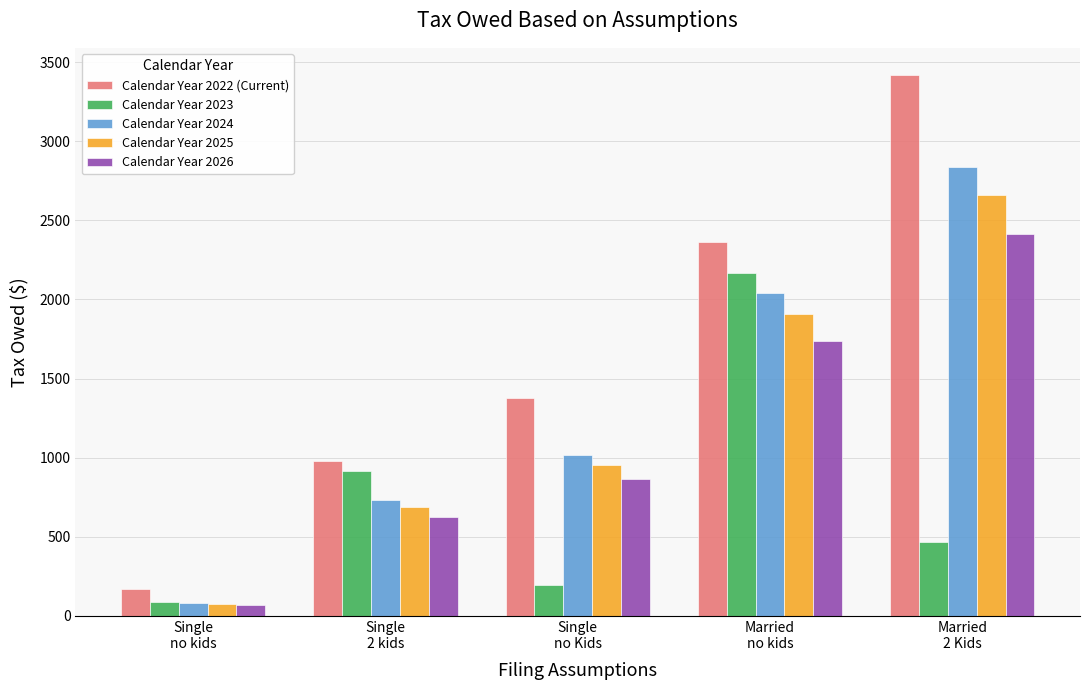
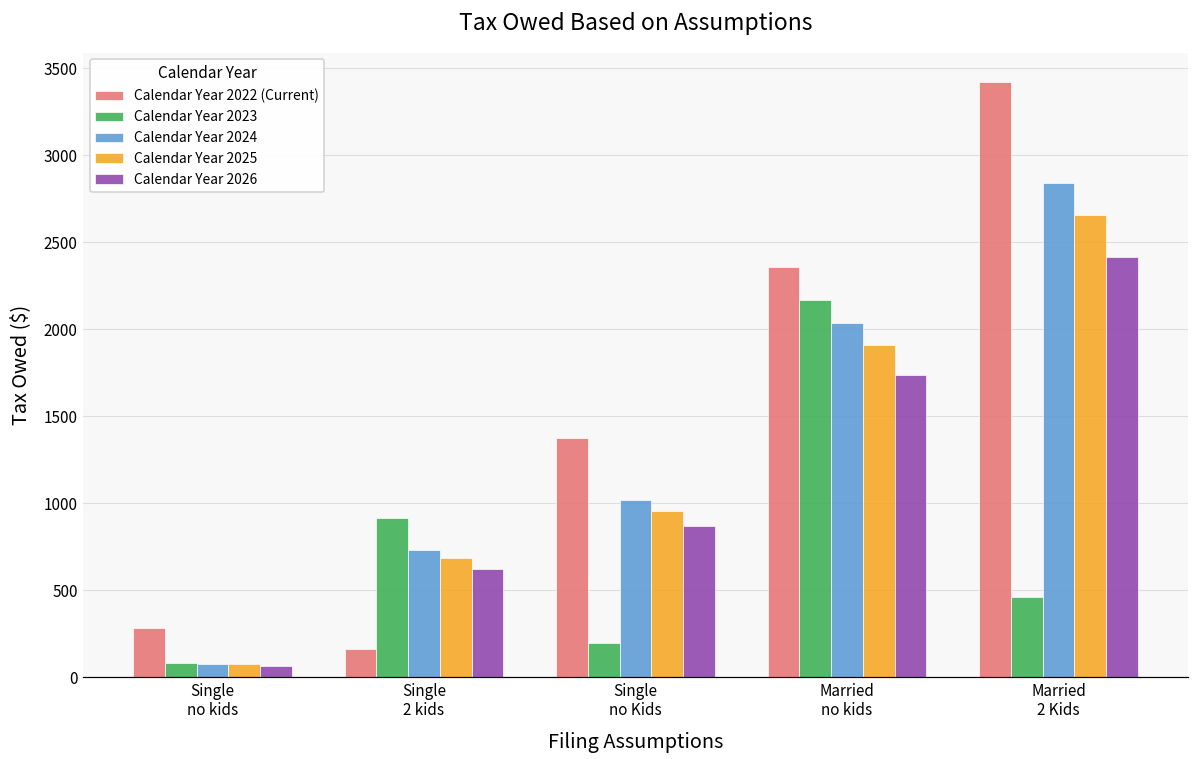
Calendar Year 2022 (Current), Single no kids: 170 -> 290
Calendar Year 2022 (Current), Single 2 kids: 980 -> 160
